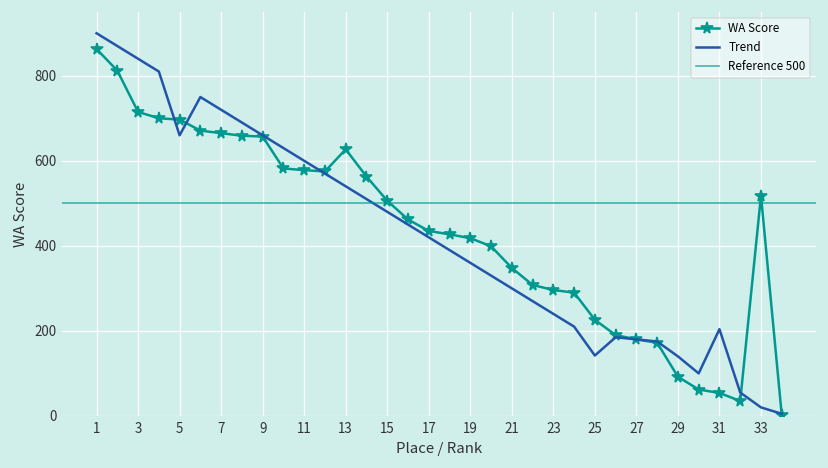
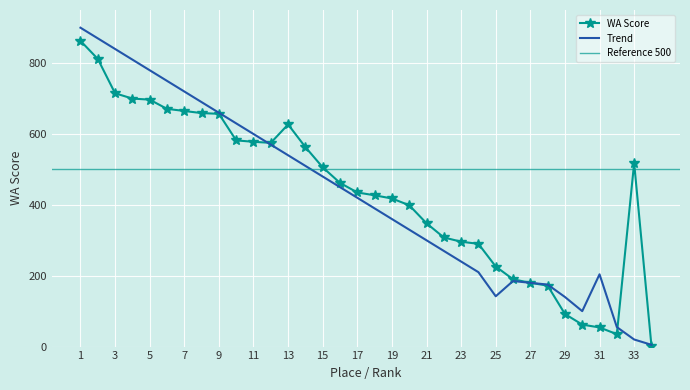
Trend, 5: 660 -> 780
